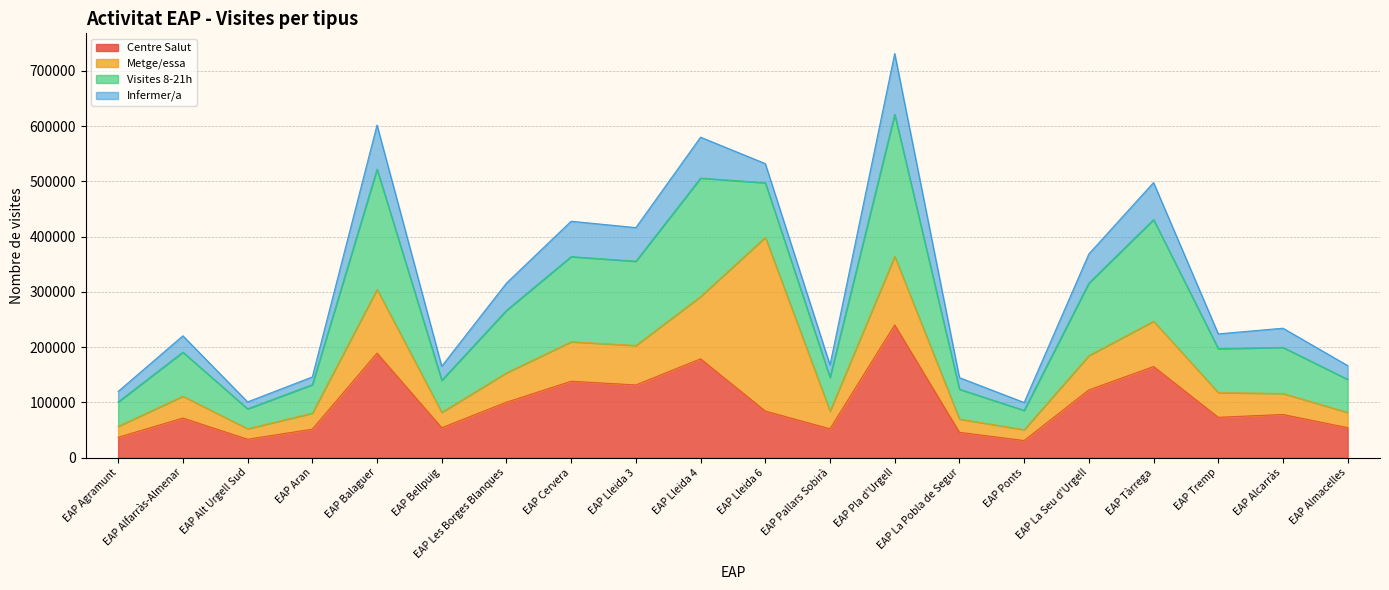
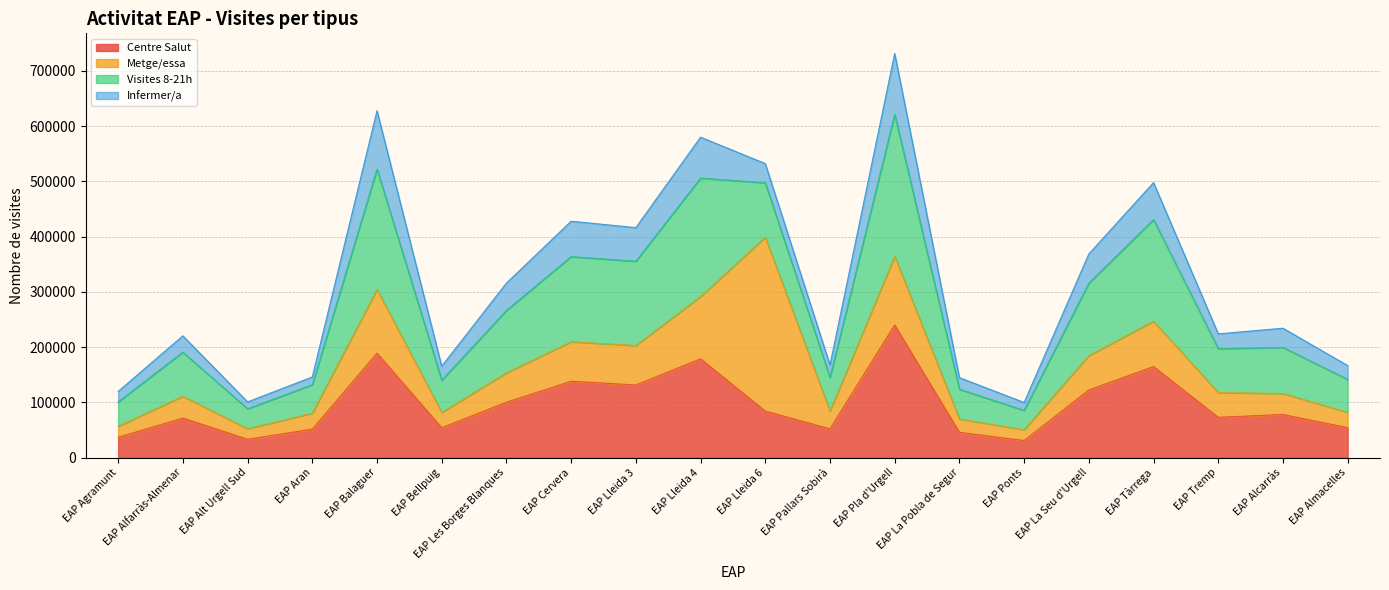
Infermer/a, EAP Balaguer: 80000 -> 110000
